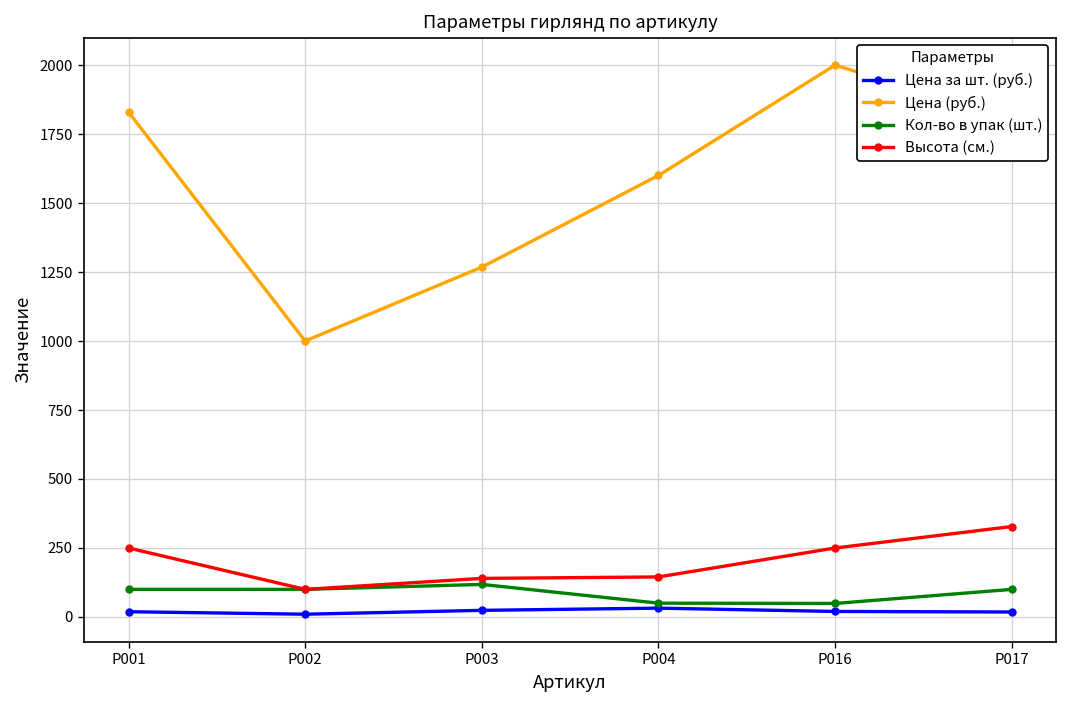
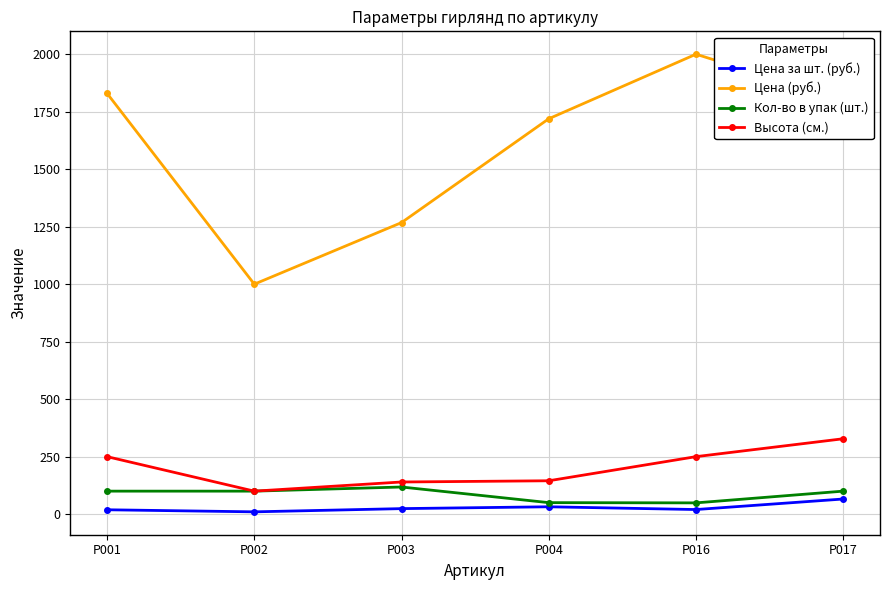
Цена (руб.), Р004: 1600 -> 1720
Цена за шт. (руб.), Р017: 20 -> 70
